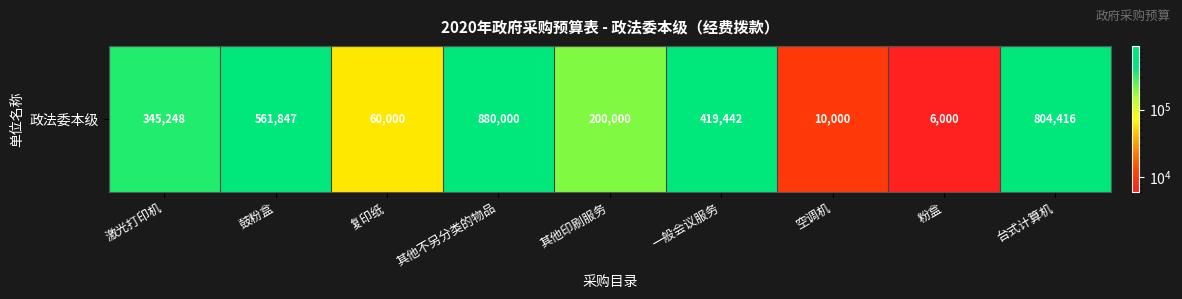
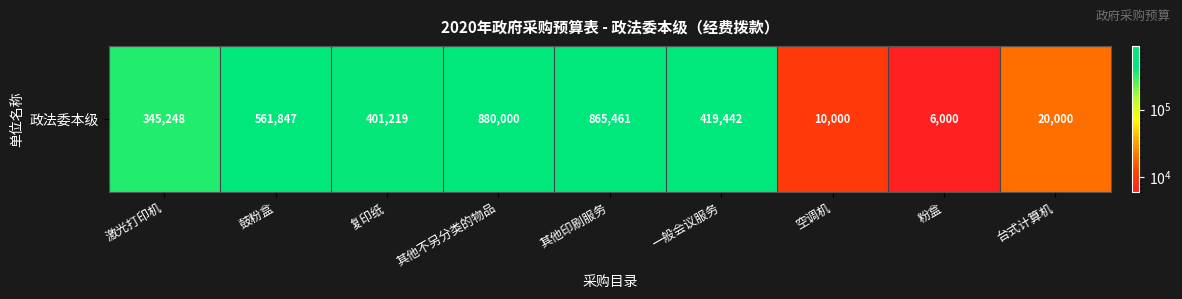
政法委本级, 复印纸: 60,000 -> 401,219
政法委本级, 其他印刷服务: 200,000 -> 865,461
政法委本级, 台式计算机: 804,416 -> 20,000
